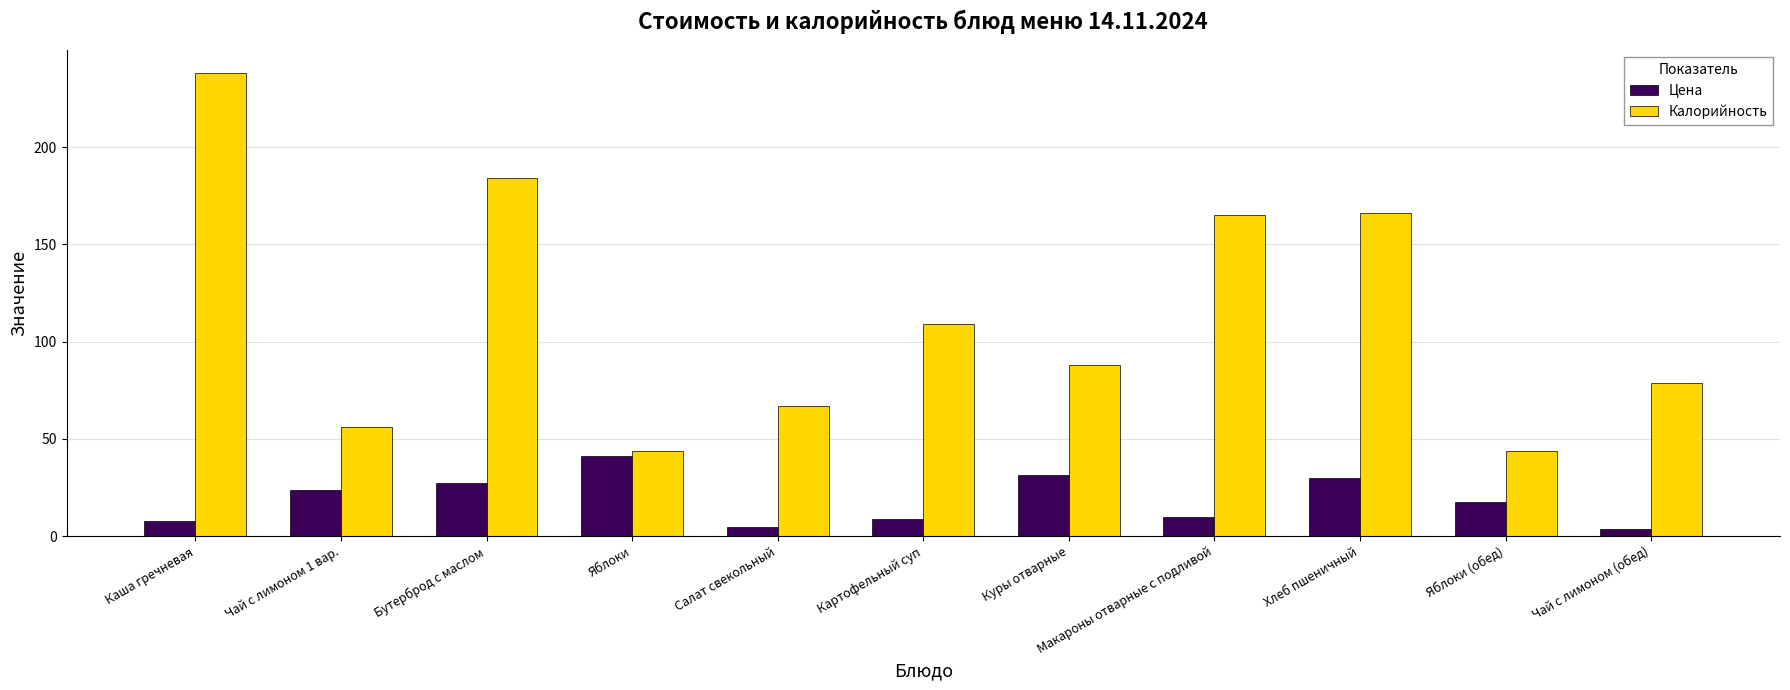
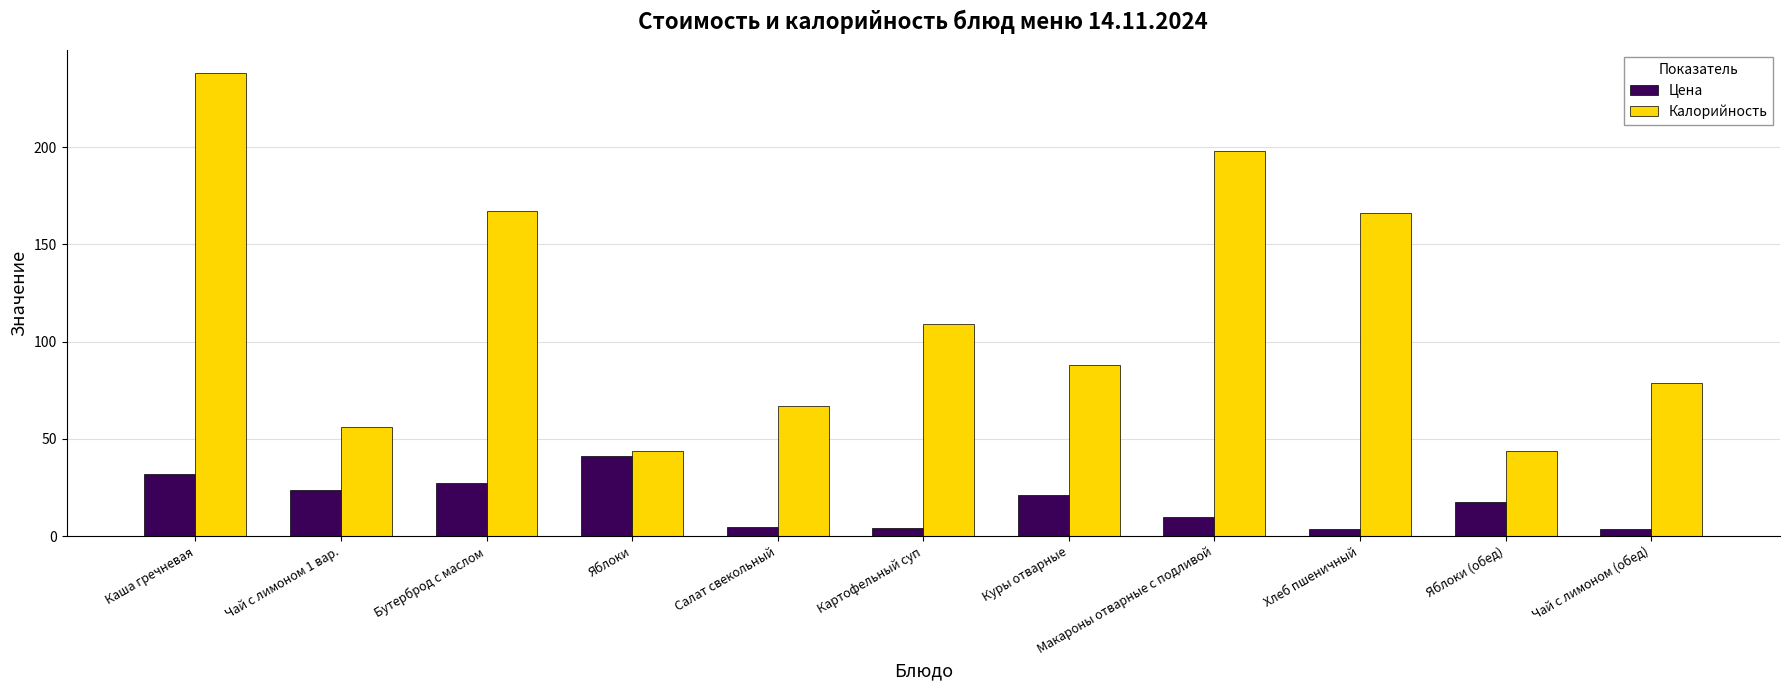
Цена, Каша гречневая: 8 -> 32
Калорийность, Бутерброд с маслом: 184 -> 167
Цена, Картофельный суп: 9 -> 4
Цена, Куры отварные: 31 -> 21
Калорийность, Макароны отварные с подливой: 165 -> 198
Цена, Хлеб пшеничный: 30 -> 4
